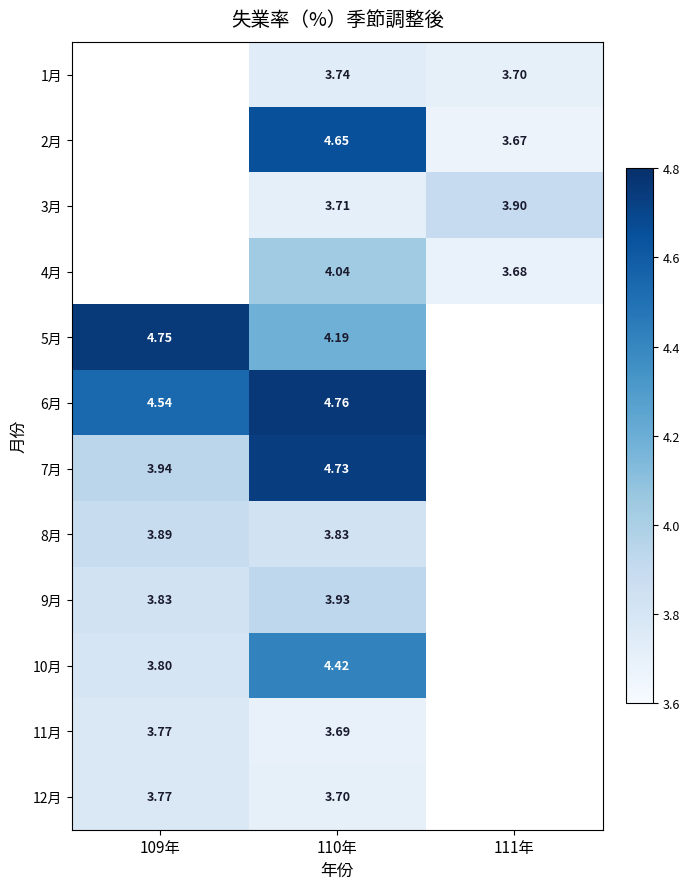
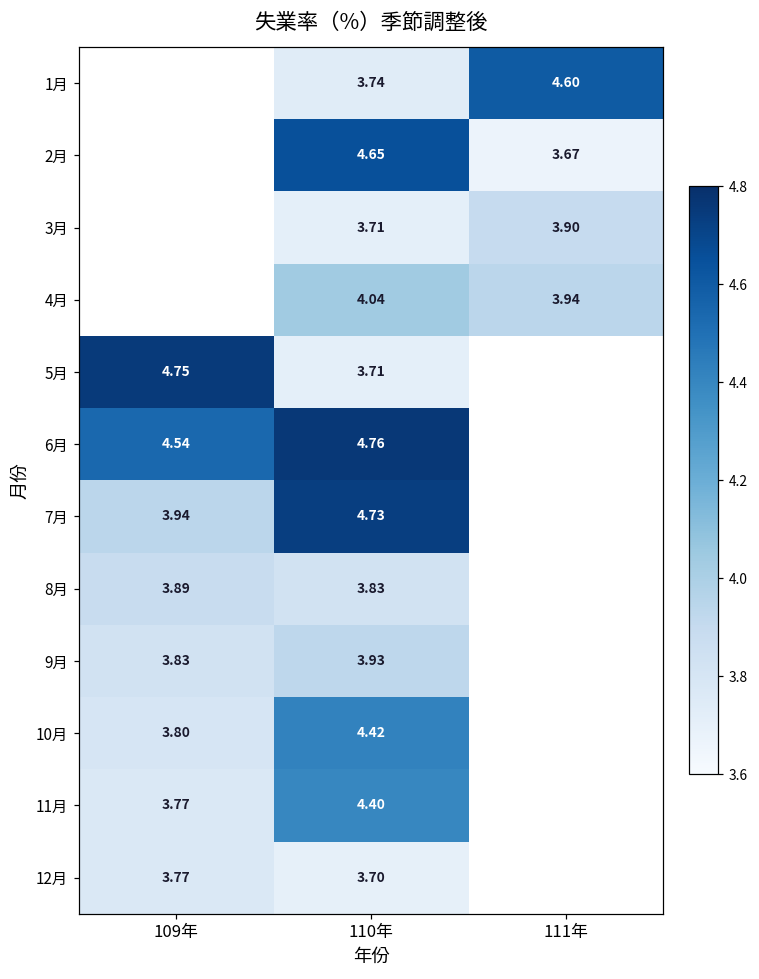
1月, 111年: 3.70 -> 4.60
4月, 111年: 3.68 -> 3.94
5月, 110年: 4.19 -> 3.71
11月, 110年: 3.69 -> 4.40
